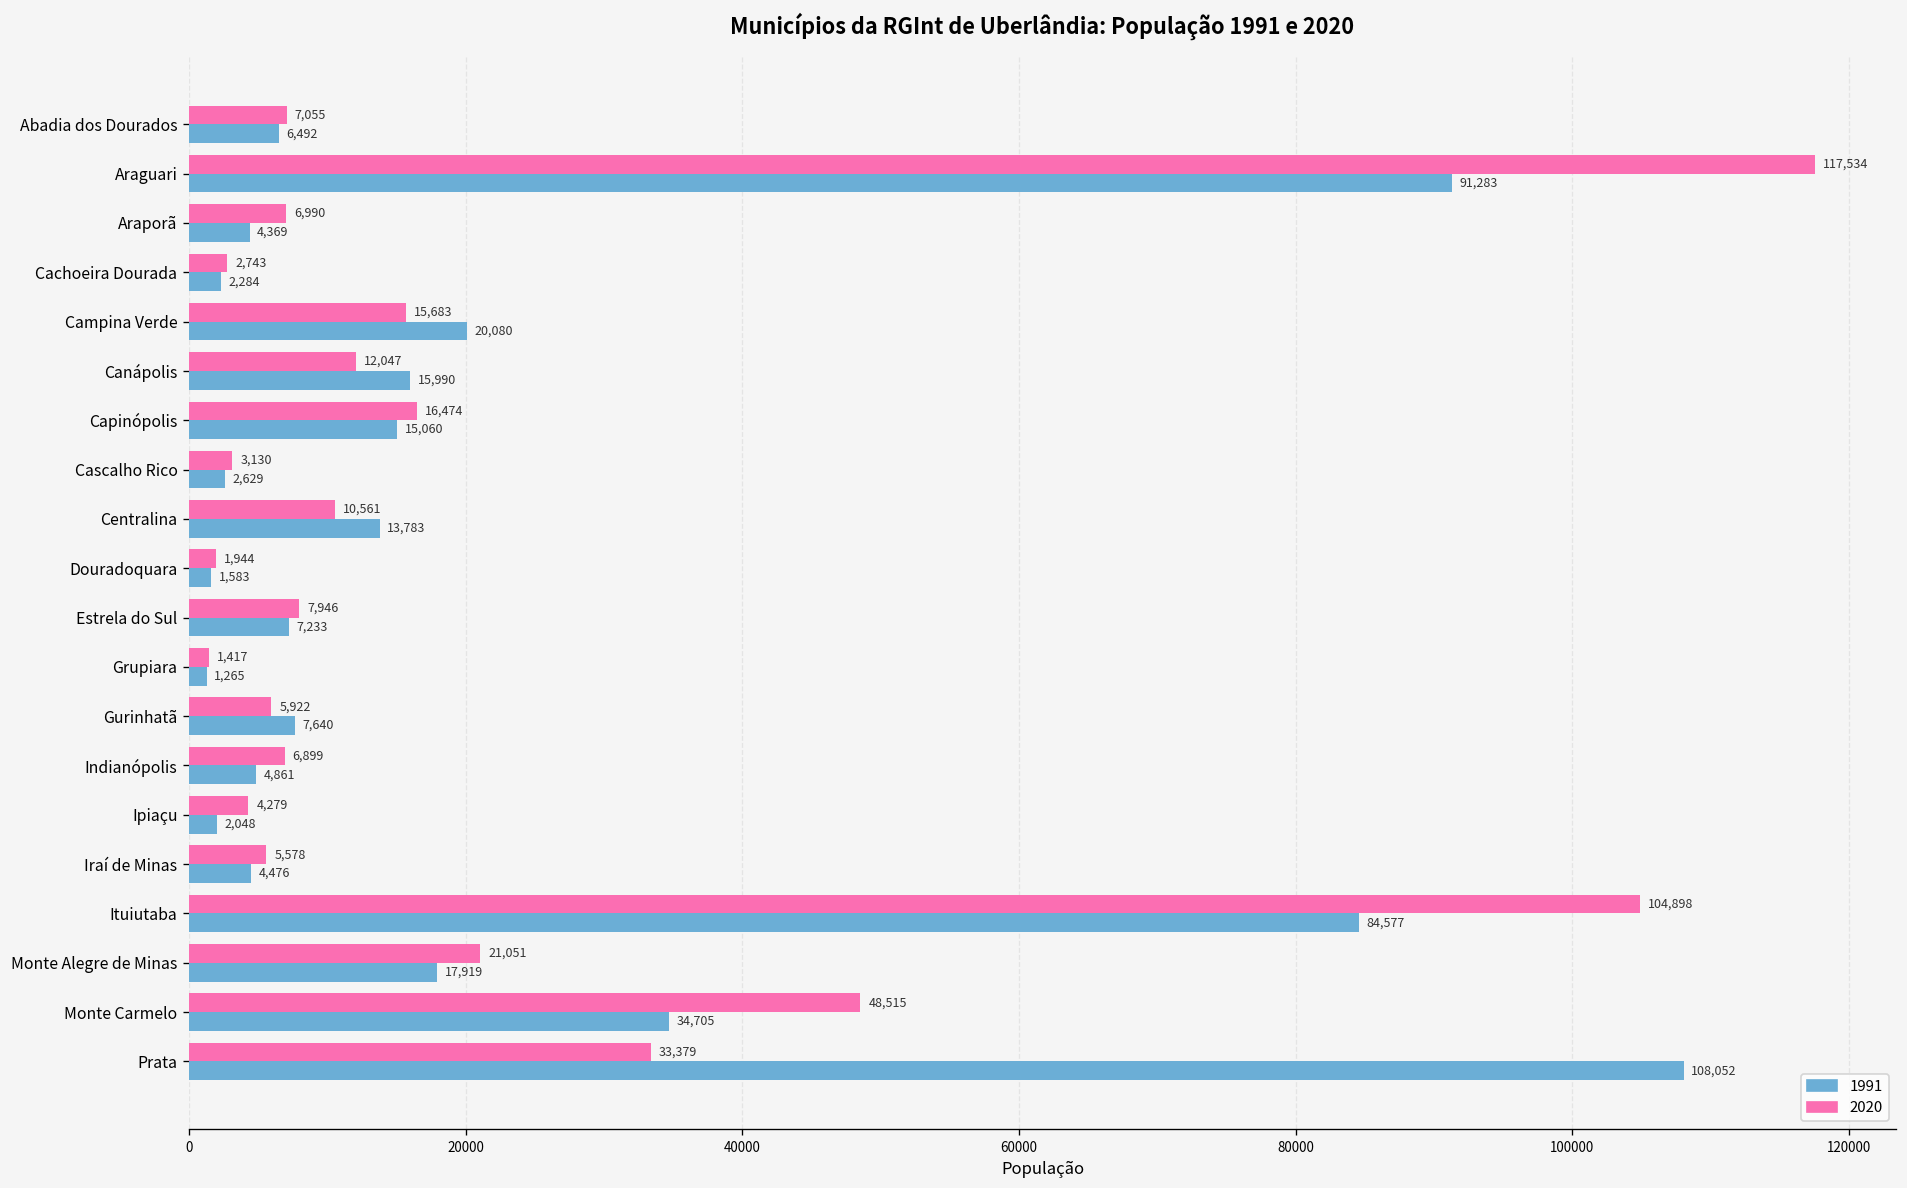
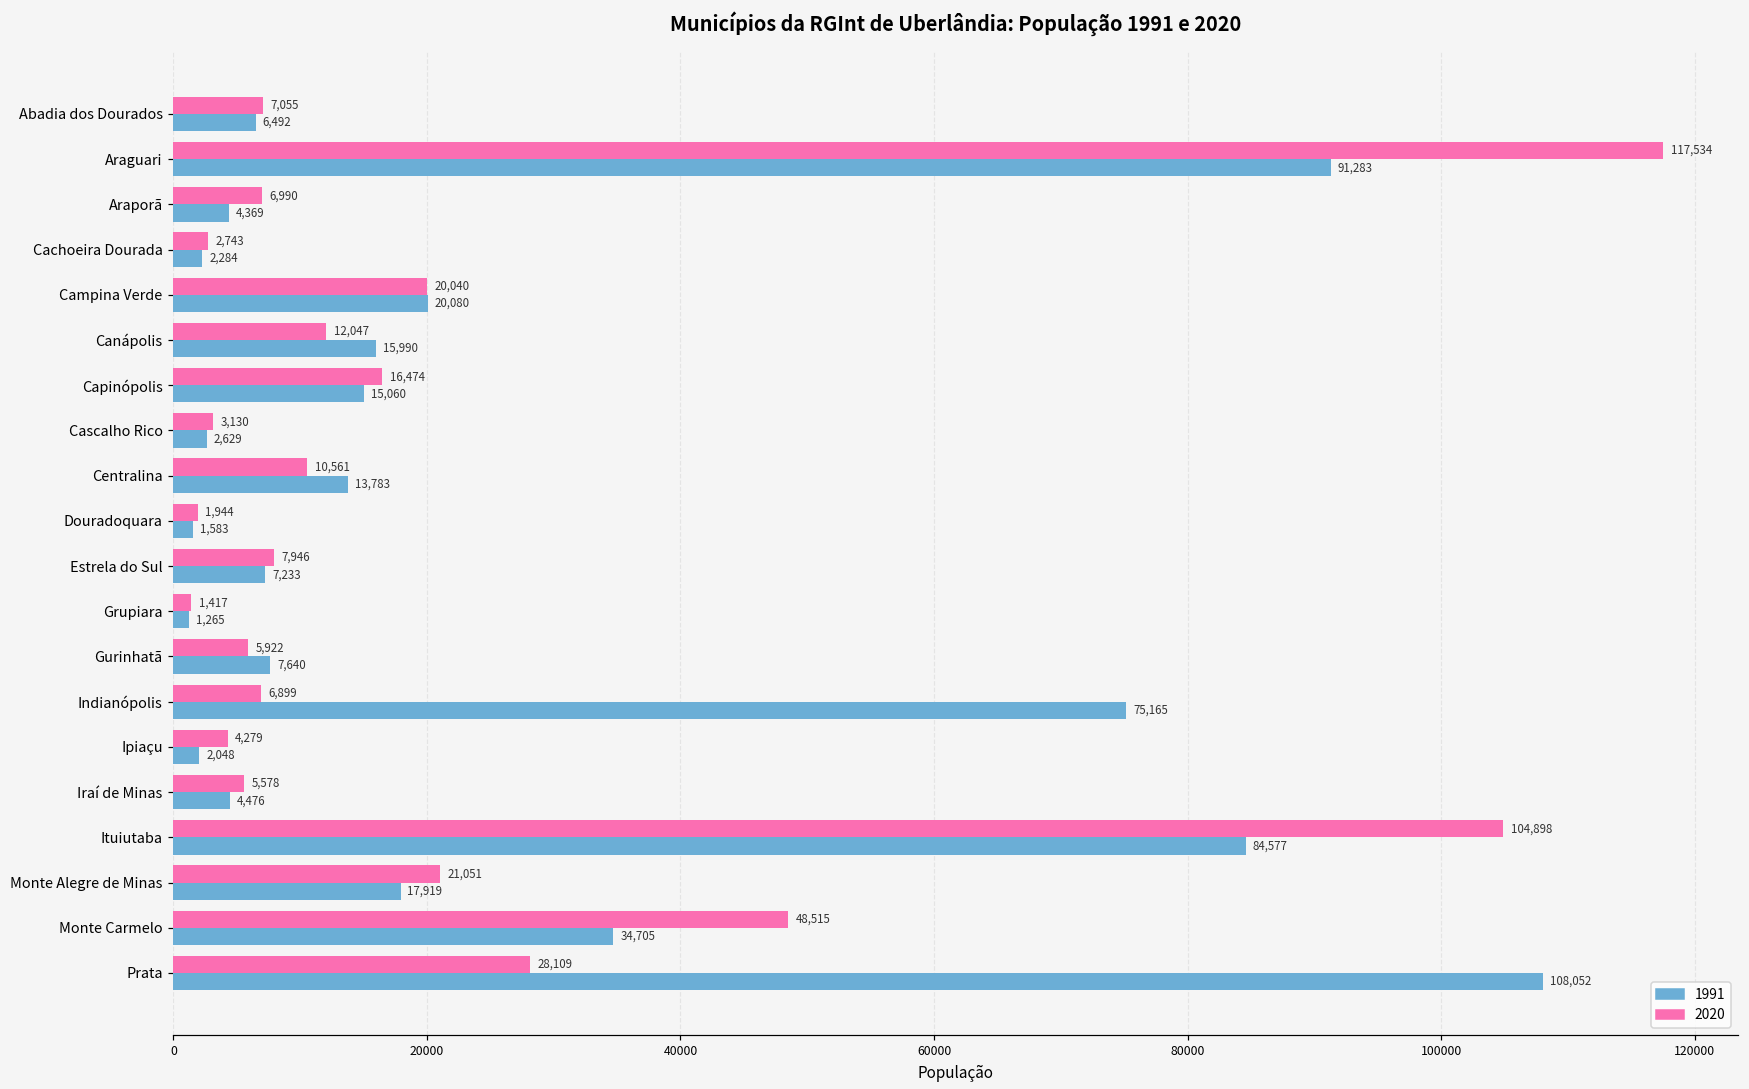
2020, Campina Verde: 15,683 -> 20,040
1991, Indianópolis: 4,861 -> 75,165
2020, Prata: 33,379 -> 28,109
